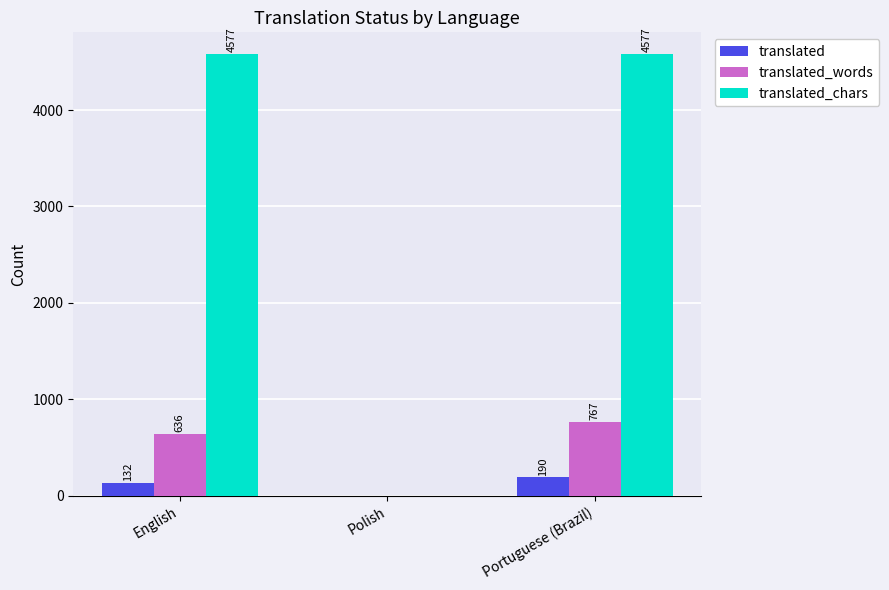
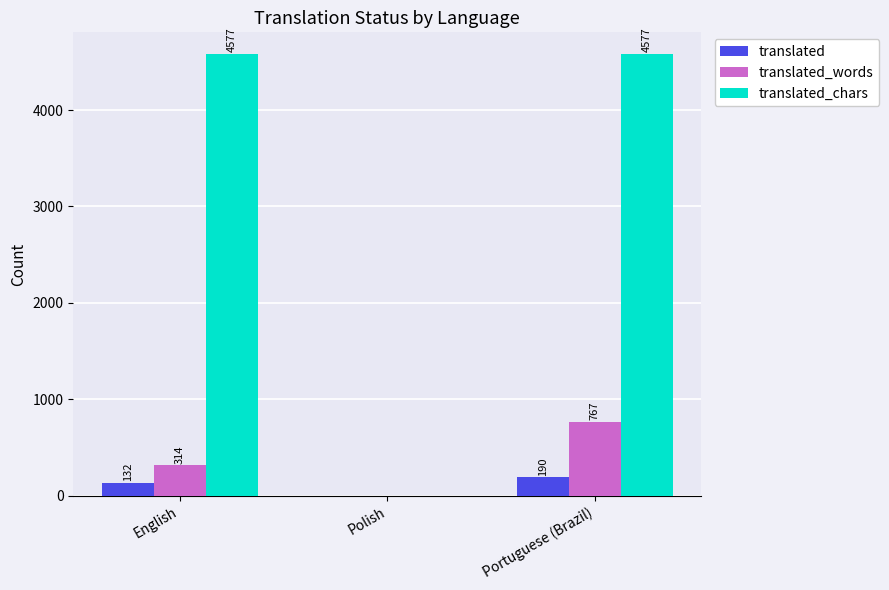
translated_words, English: 636 -> 314
